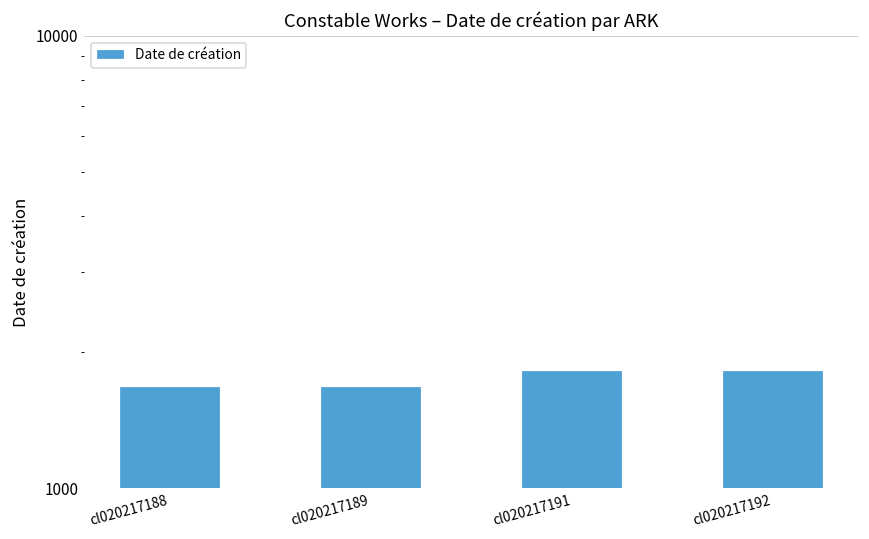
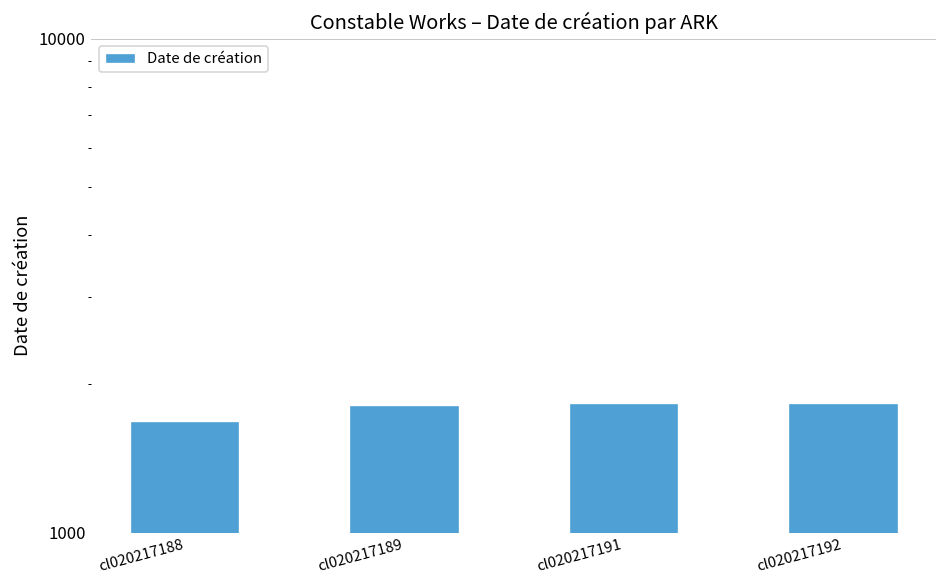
cl020217189: 1680 -> 1800
